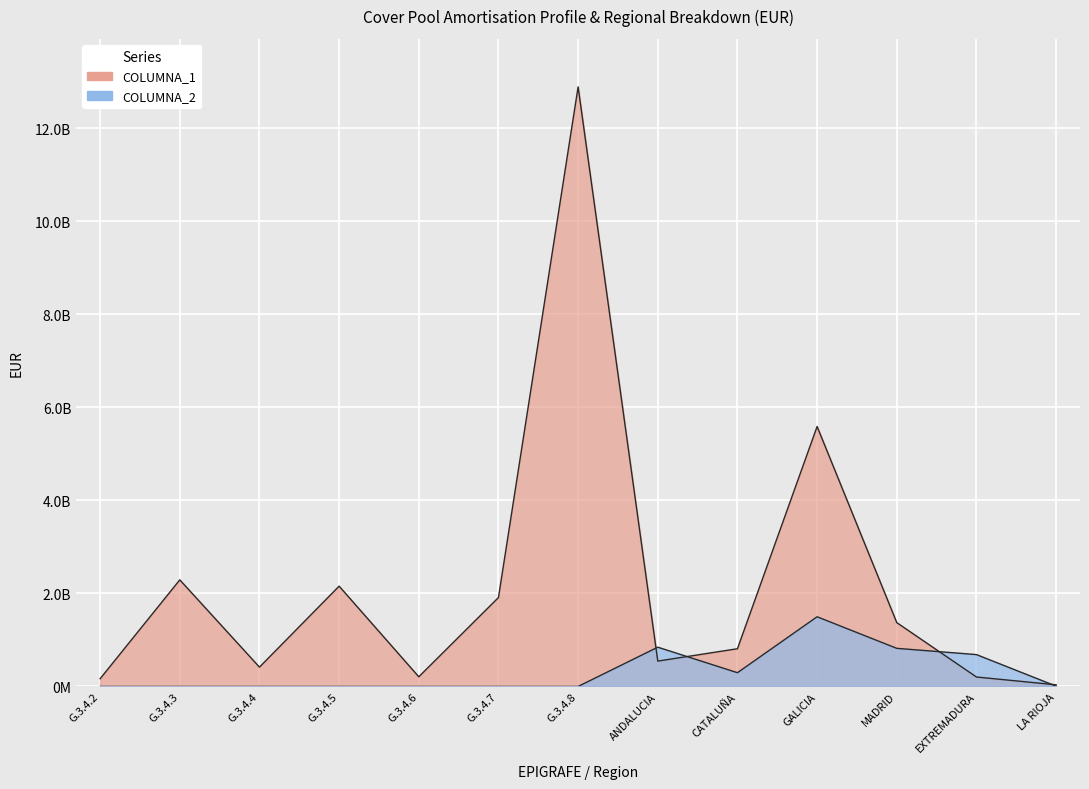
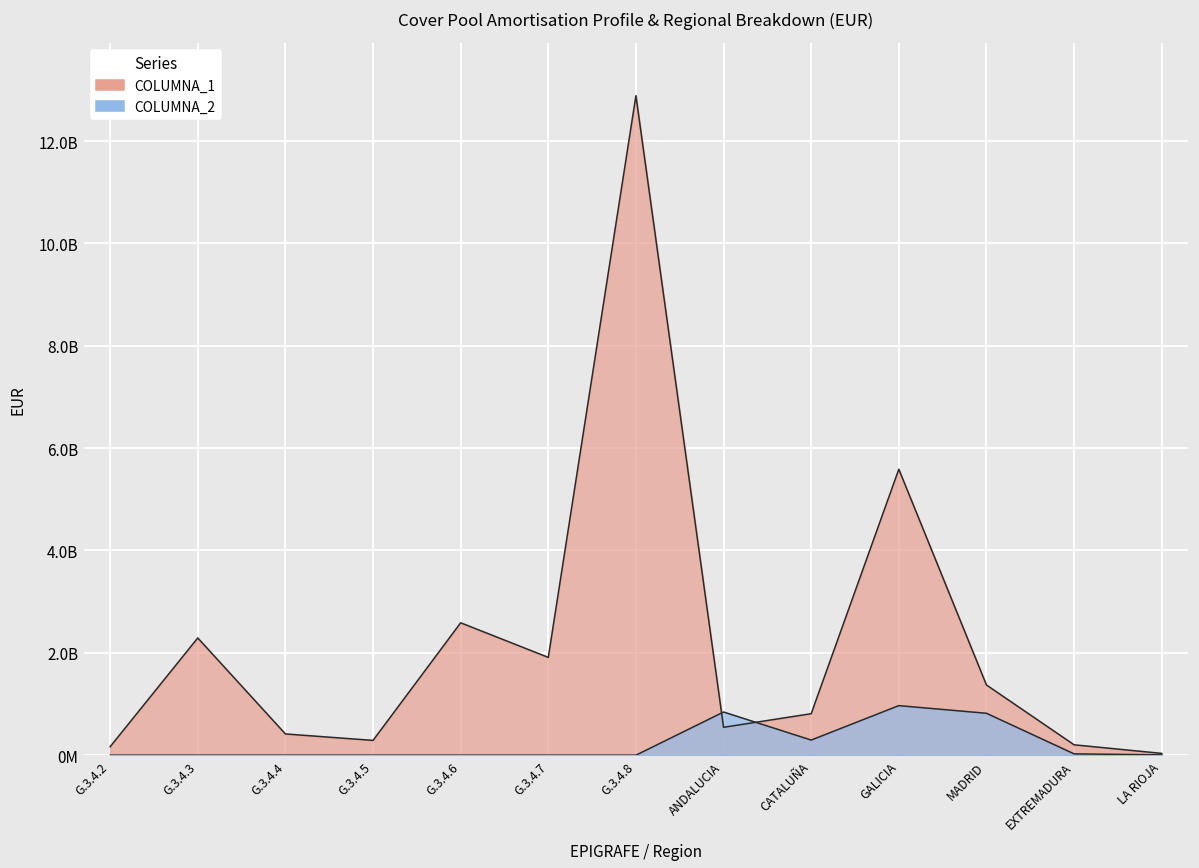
COLUMNA_1, G.3.4.5: 2200000000 -> 300000000
COLUMNA_1, G.3.4.6: 200000000 -> 2600000000
COLUMNA_2, GALICIA: 1500000000 -> 1000000000
COLUMNA_2, EXTREMADURA: 700000000 -> 0
